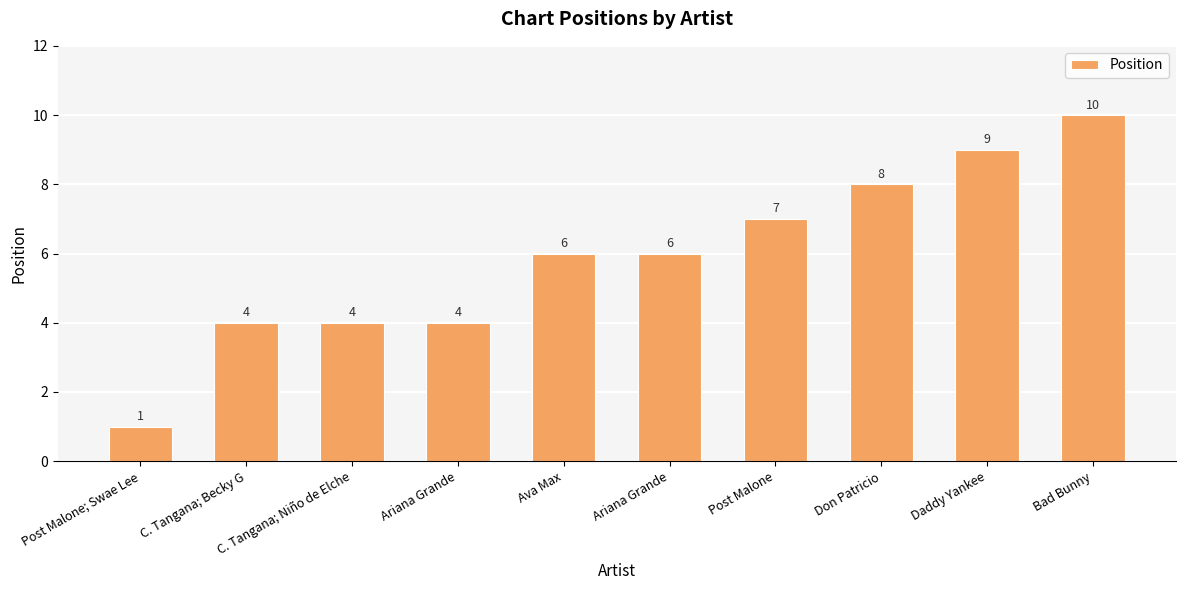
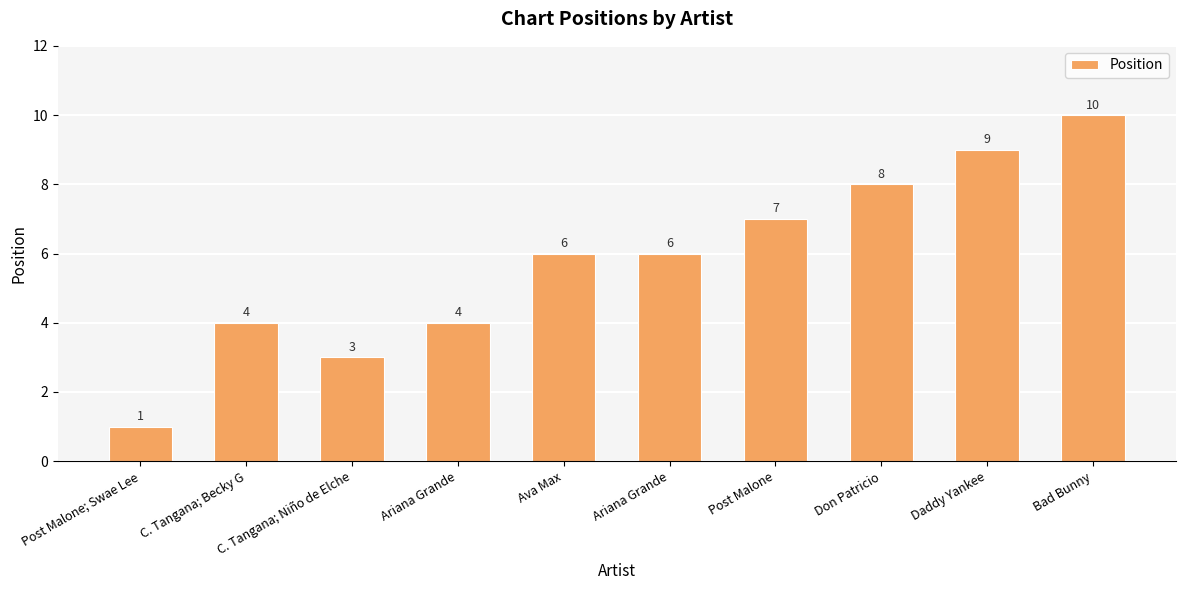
C. Tangana; Niño de Elche: 4 -> 3
